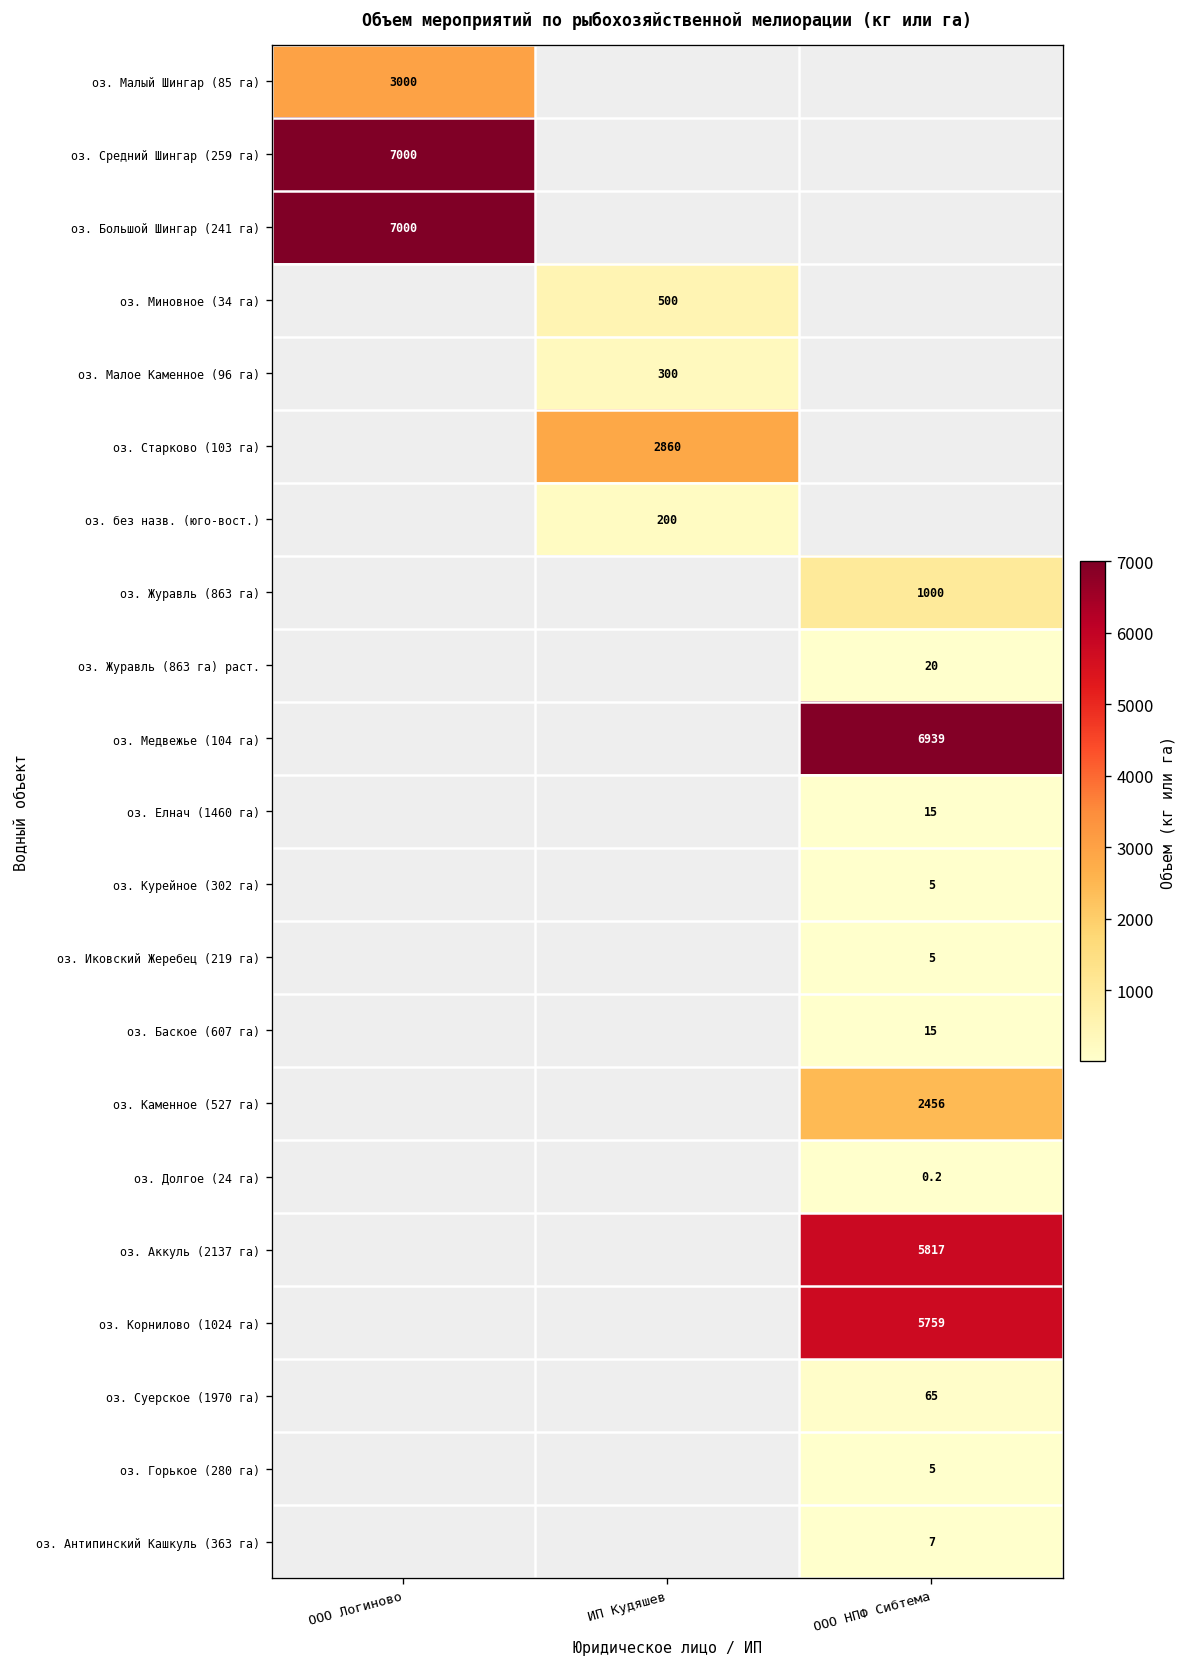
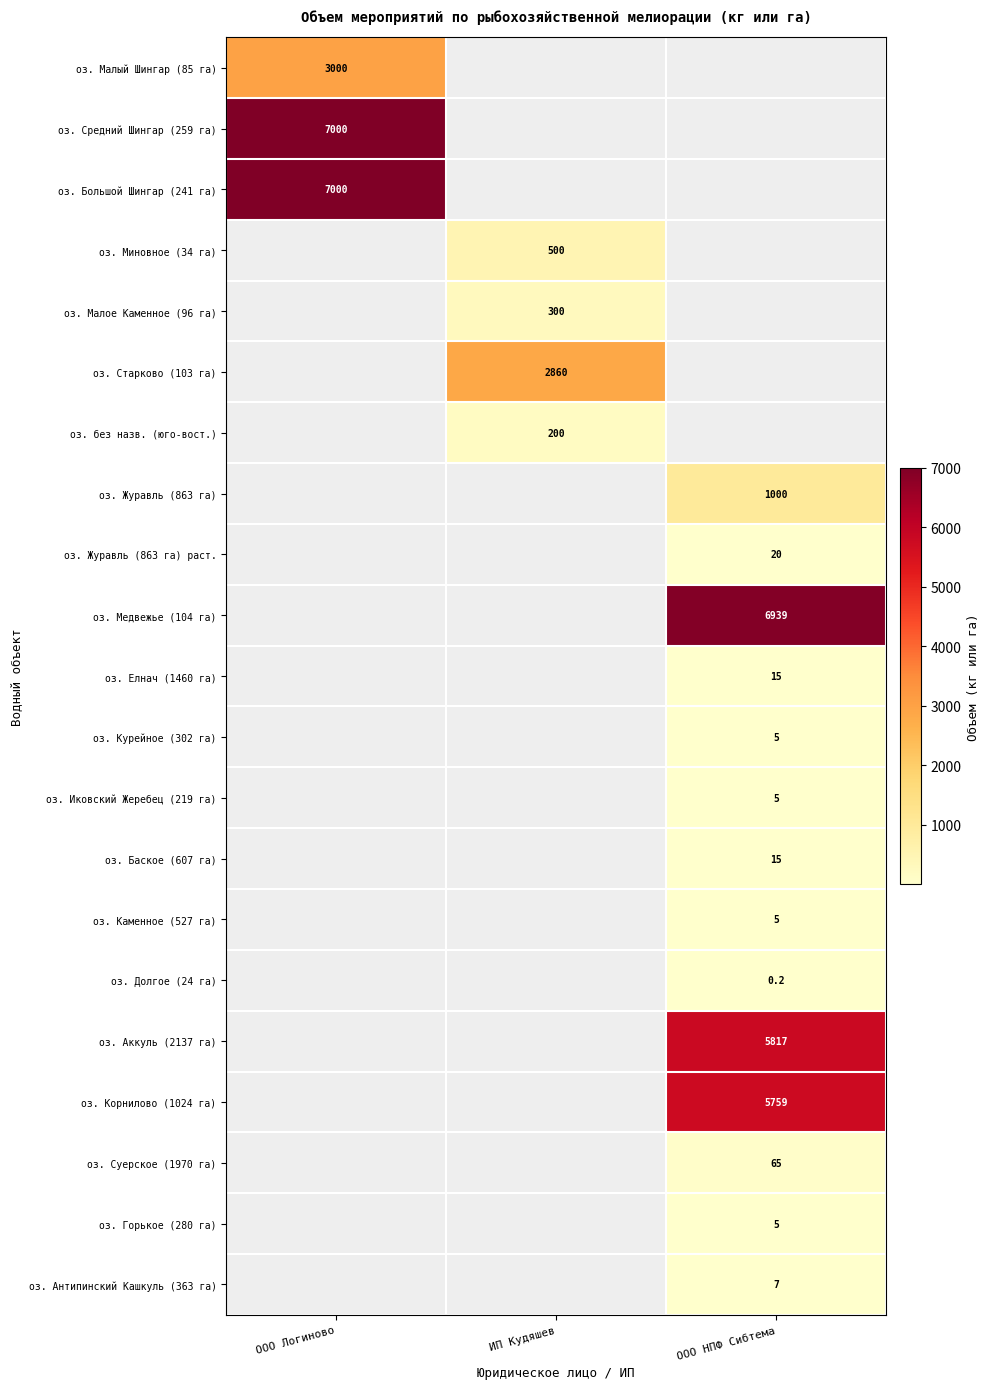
оз. Каменное (527 га), ООО НПФ Сибтема: 2456 -> 5
